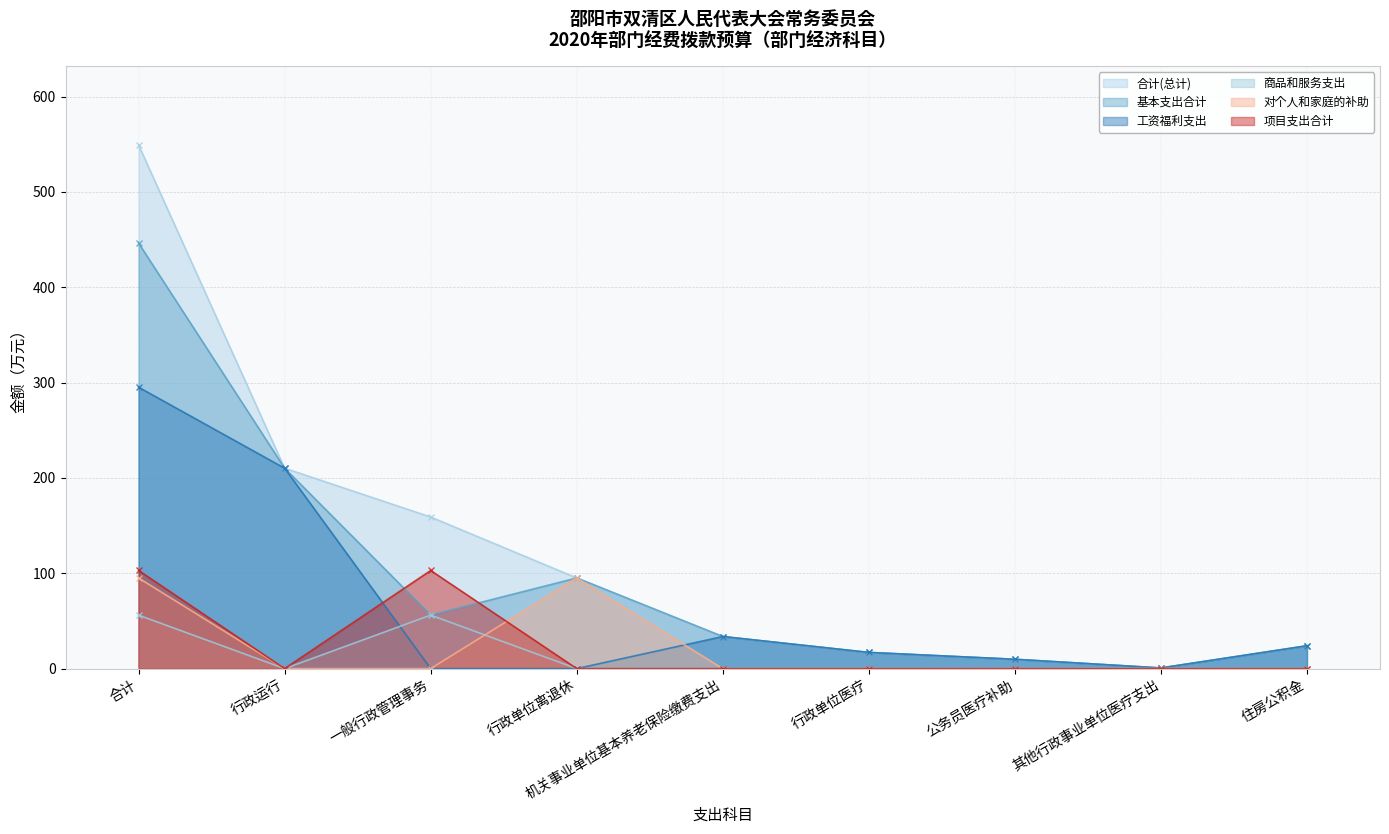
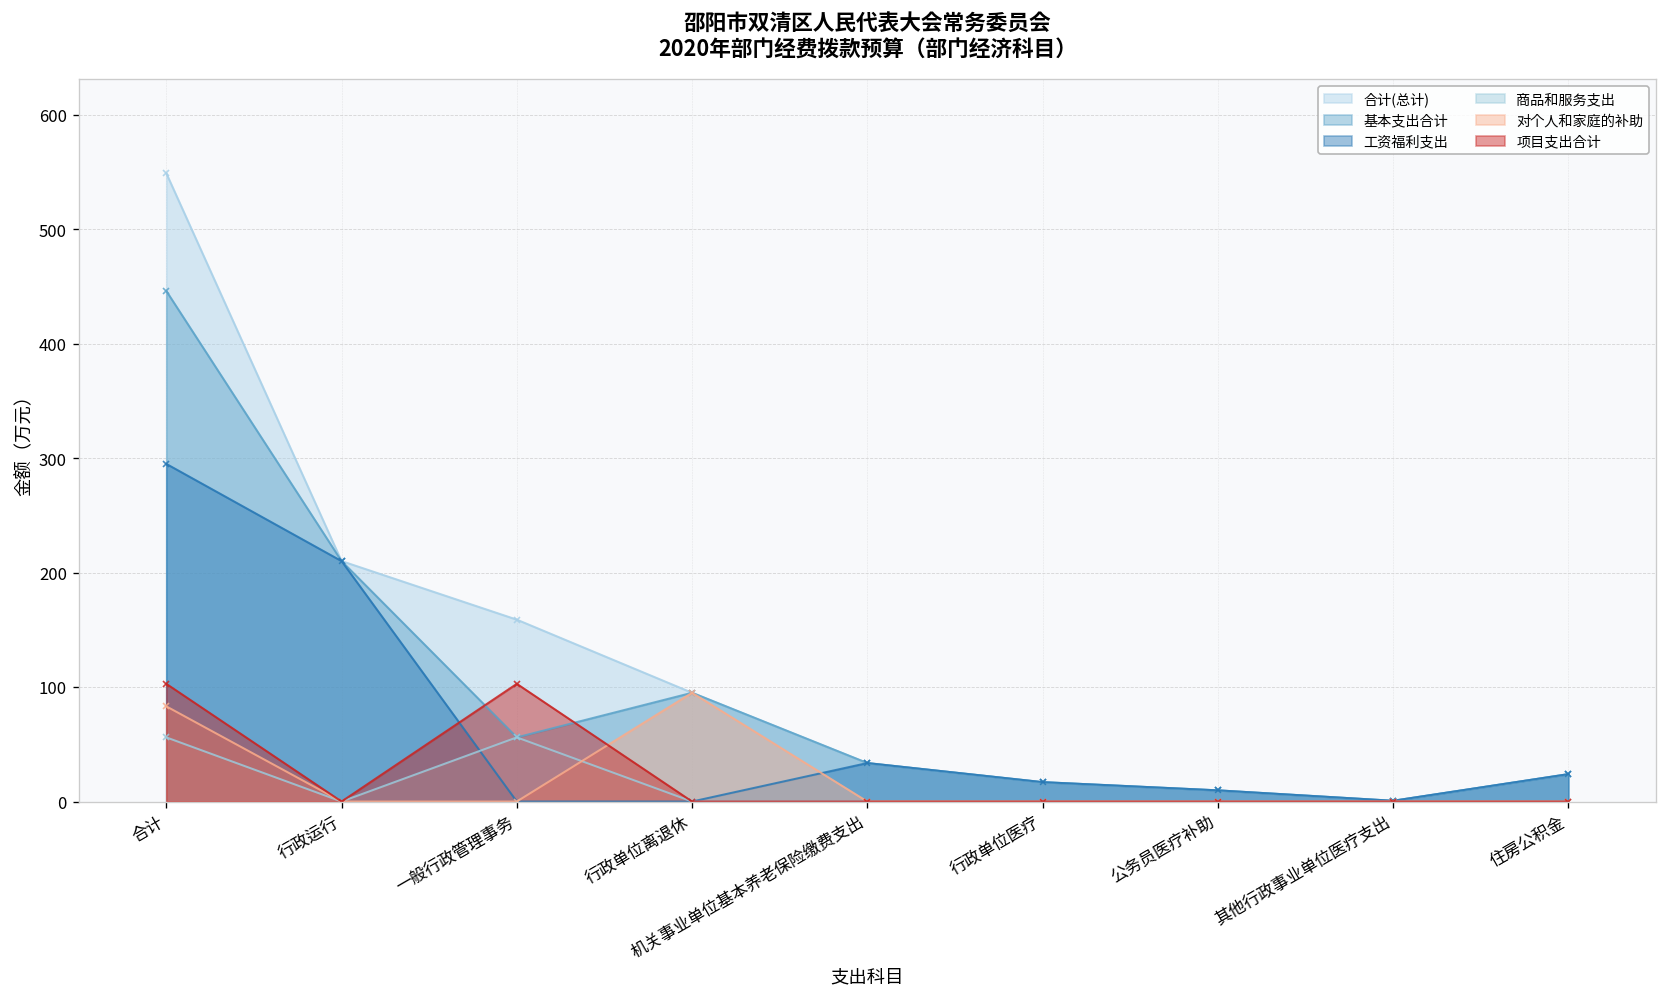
对个人和家庭的补助, 合计: 100 -> 80
